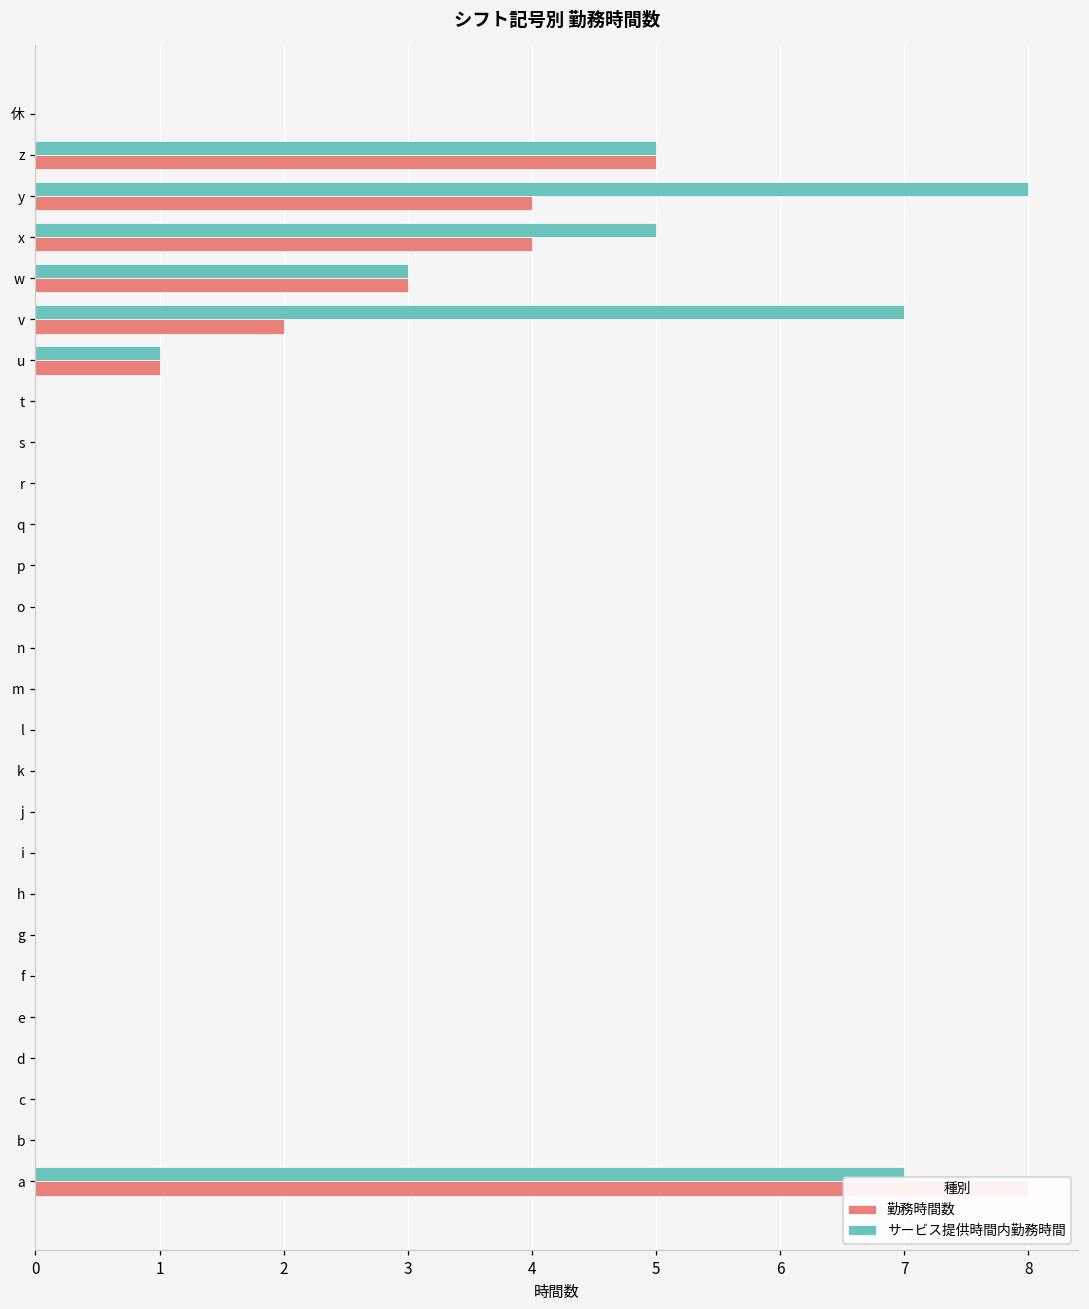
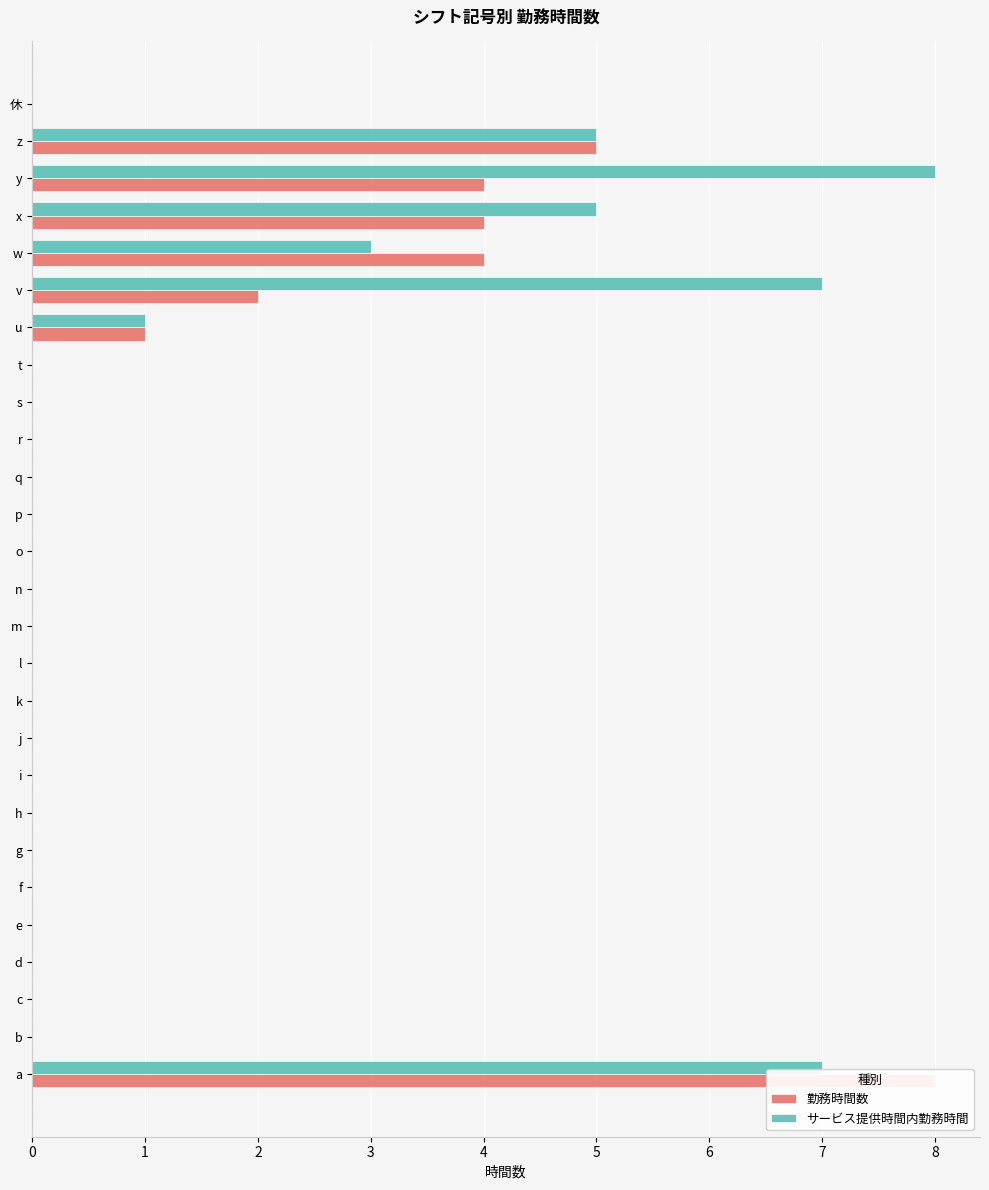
勤務時間数, w: 3 -> 4
